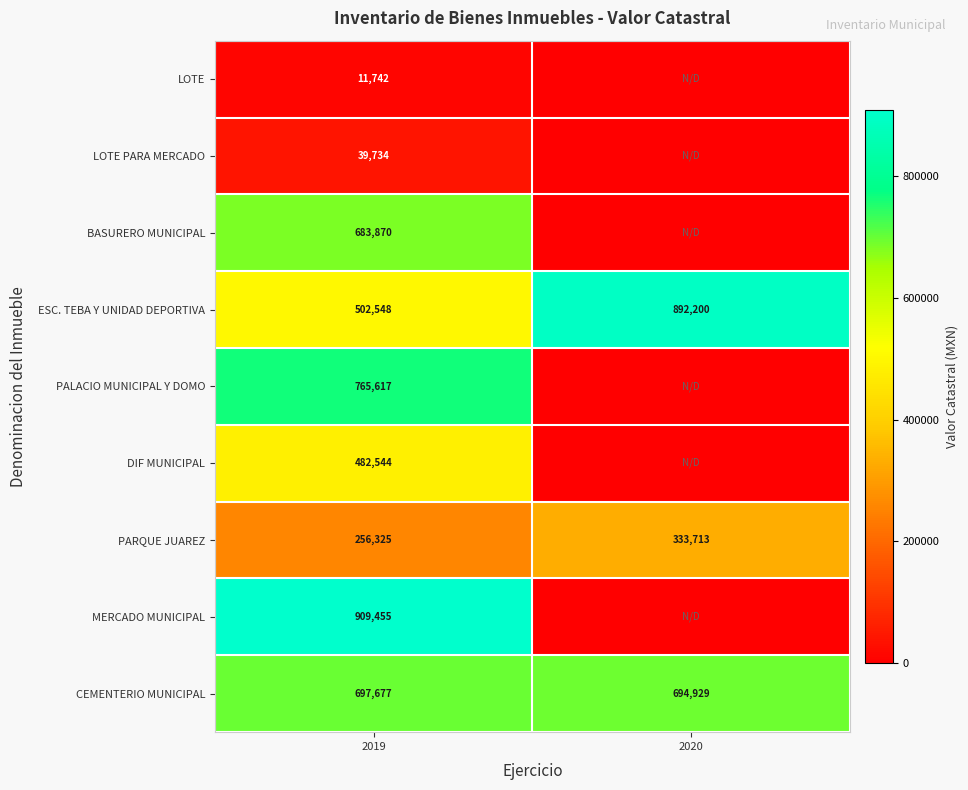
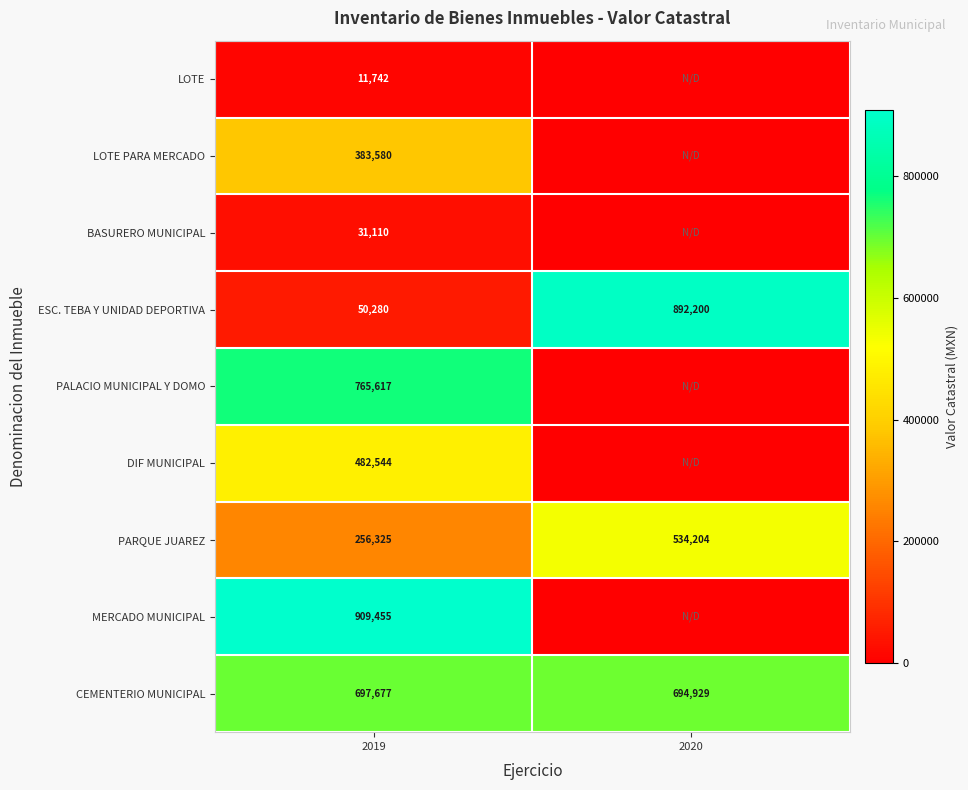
LOTE PARA MERCADO, 2019: 39,734 -> 383,580
BASURERO MUNICIPAL, 2019: 683,870 -> 31,110
ESC. TEBA Y UNIDAD DEPORTIVA, 2019: 502,548 -> 50,280
PARQUE JUAREZ, 2020: 333,713 -> 534,204
